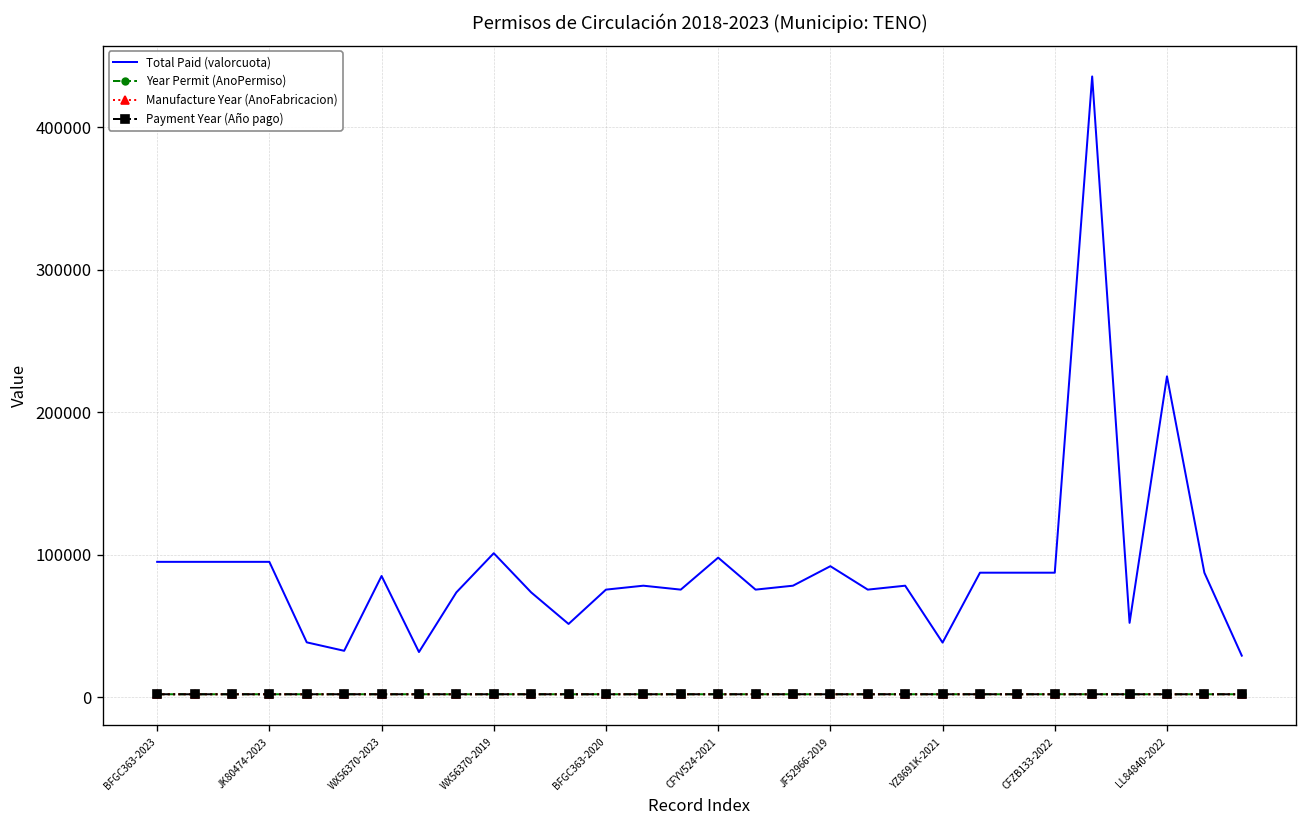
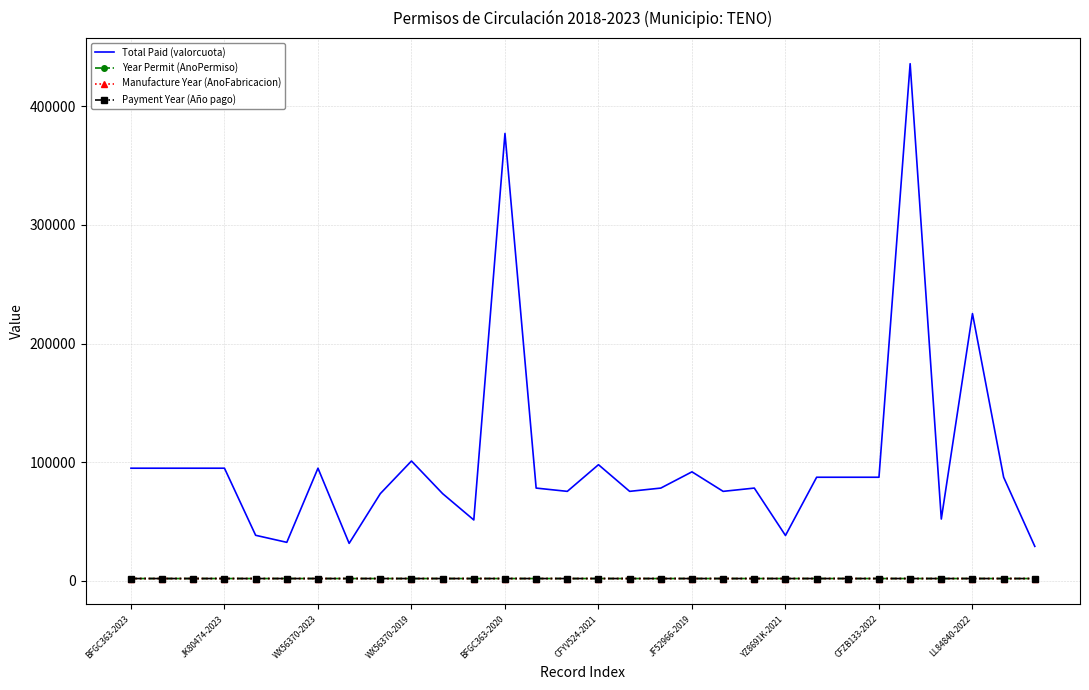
Total Paid (valorcuota), WX56370-2023: 85000 -> 95000
Total Paid (valorcuota), BFGC363-2020: 75000 -> 377000
